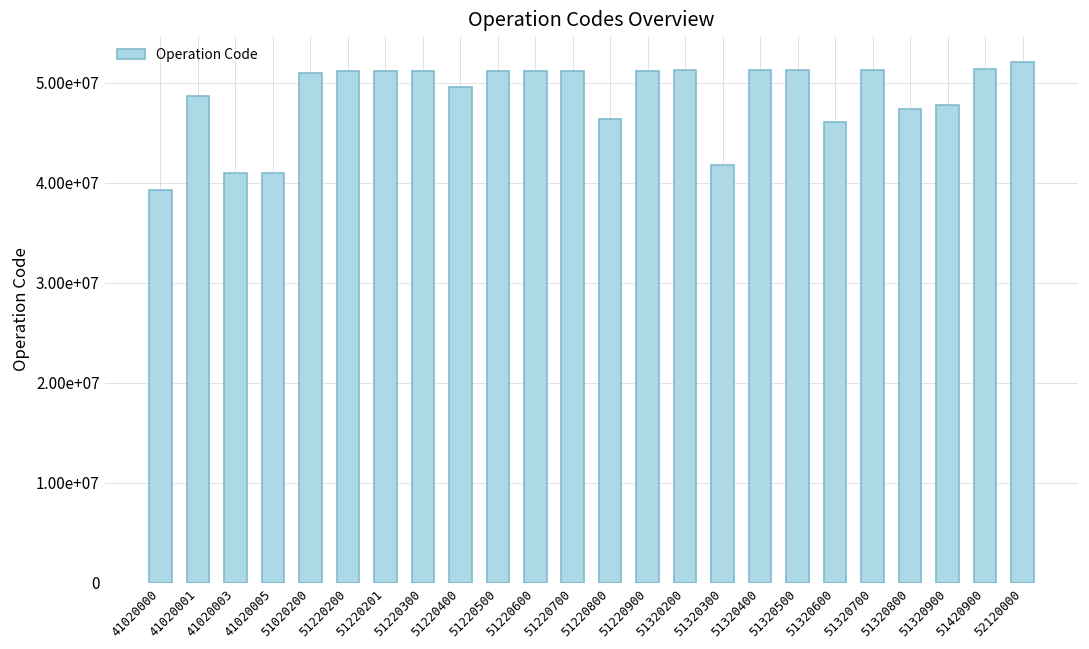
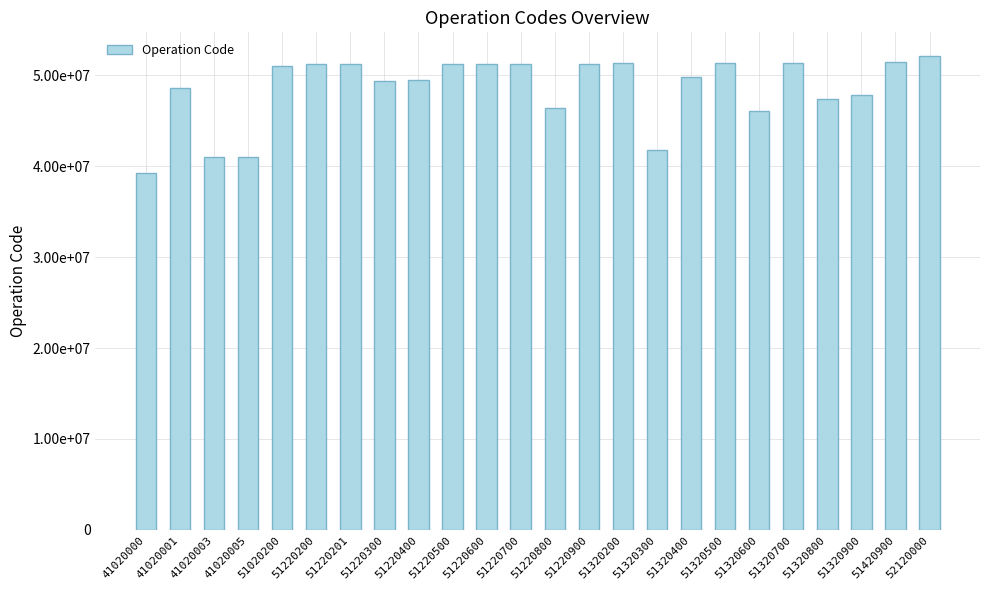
51220300: 51000000 -> 49000000
51320400: 51000000 -> 50000000
